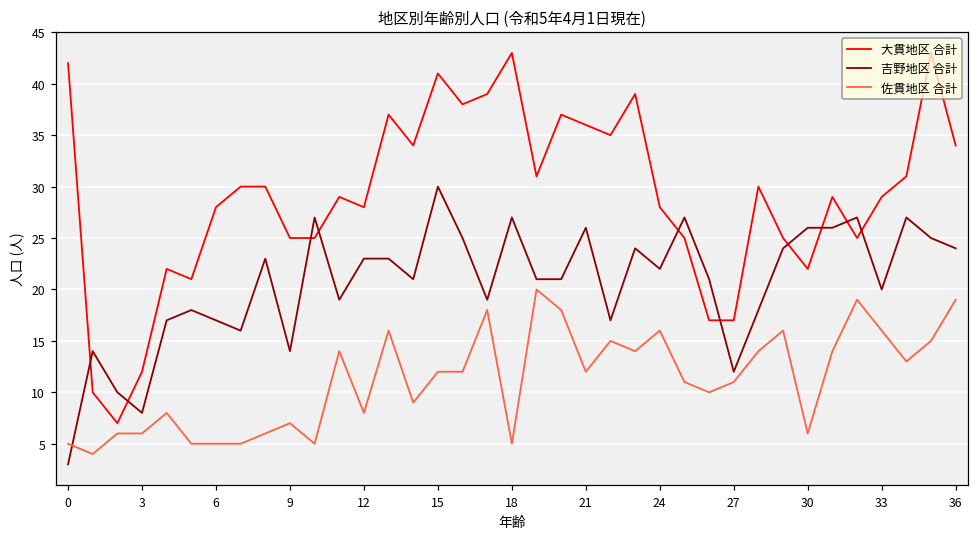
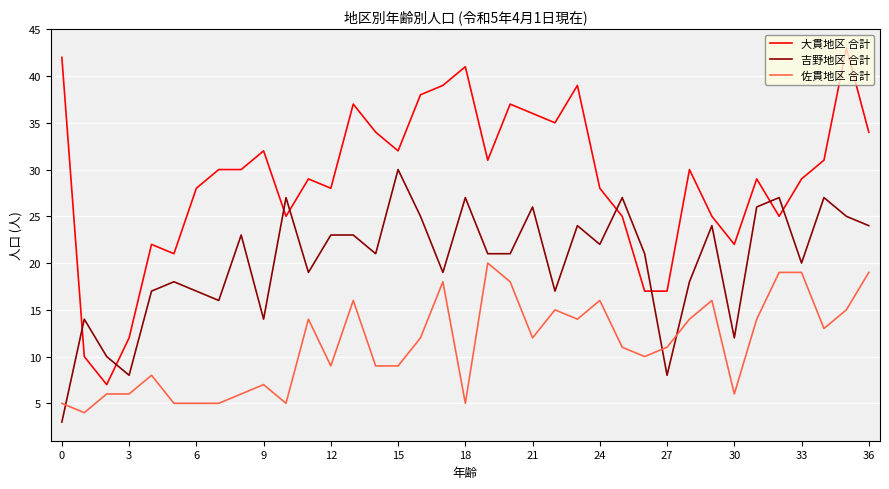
大貫地区 合計, 9: 25 -> 32
佐貫地区 合計, 12: 8 -> 9
大貫地区 合計, 15: 41 -> 32
佐貫地区 合計, 15: 12 -> 9
大貫地区 合計, 18: 43 -> 41
吉野地区 合計, 27: 12 -> 8
吉野地区 合計, 30: 26 -> 12
佐貫地区 合計, 33: 16 -> 19
